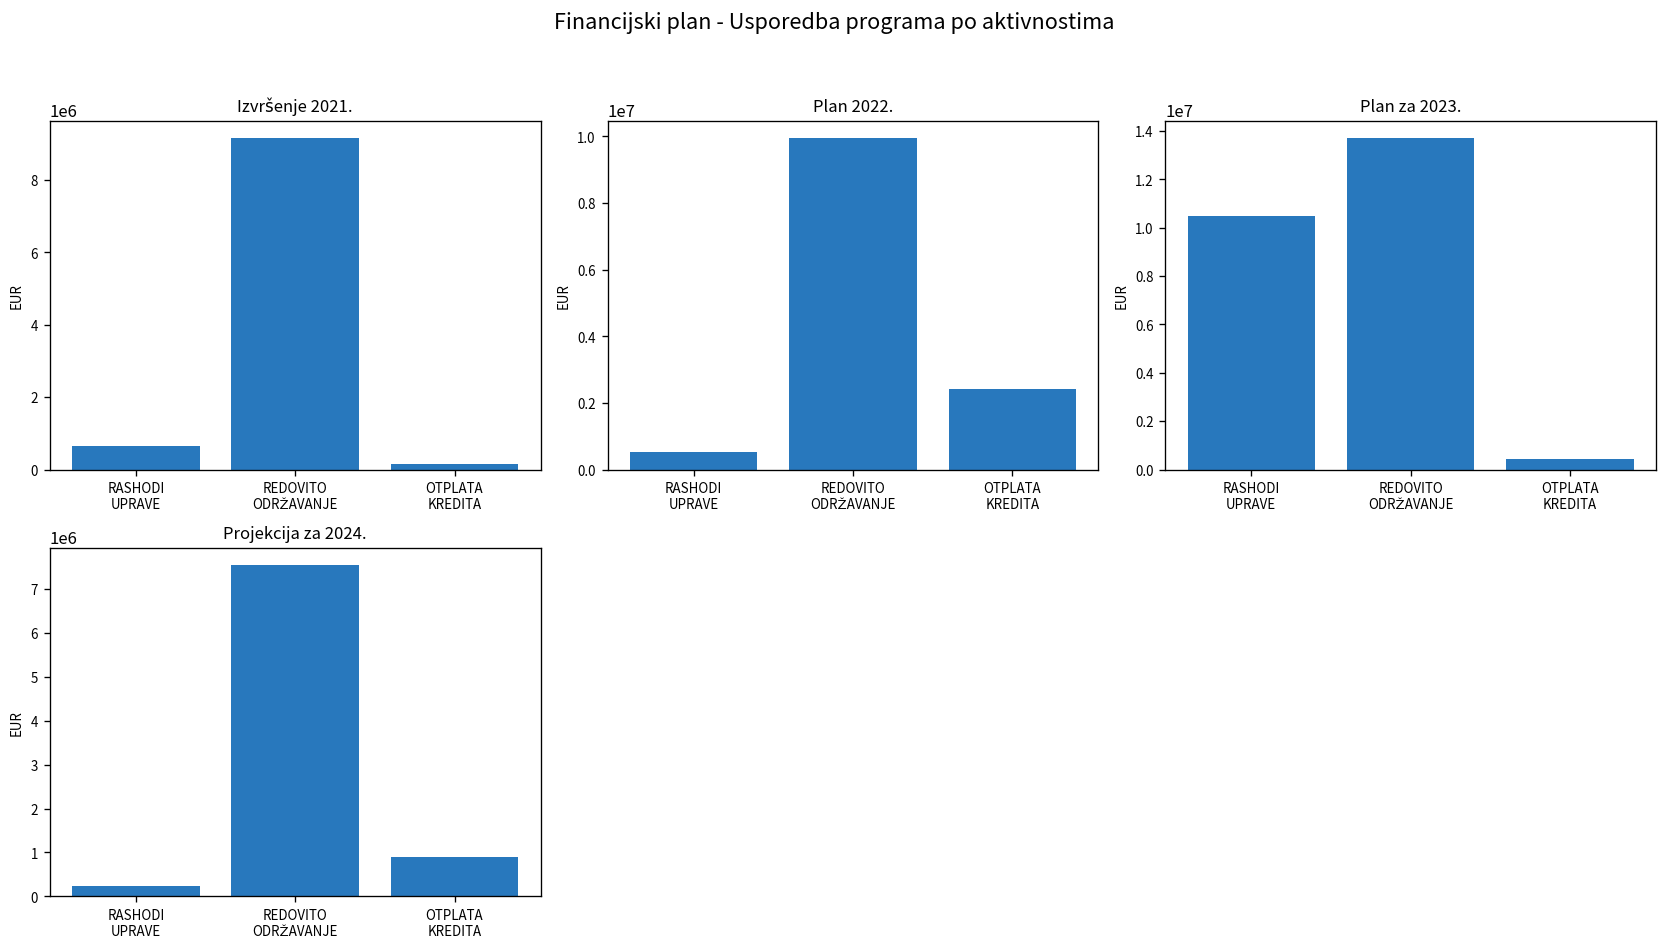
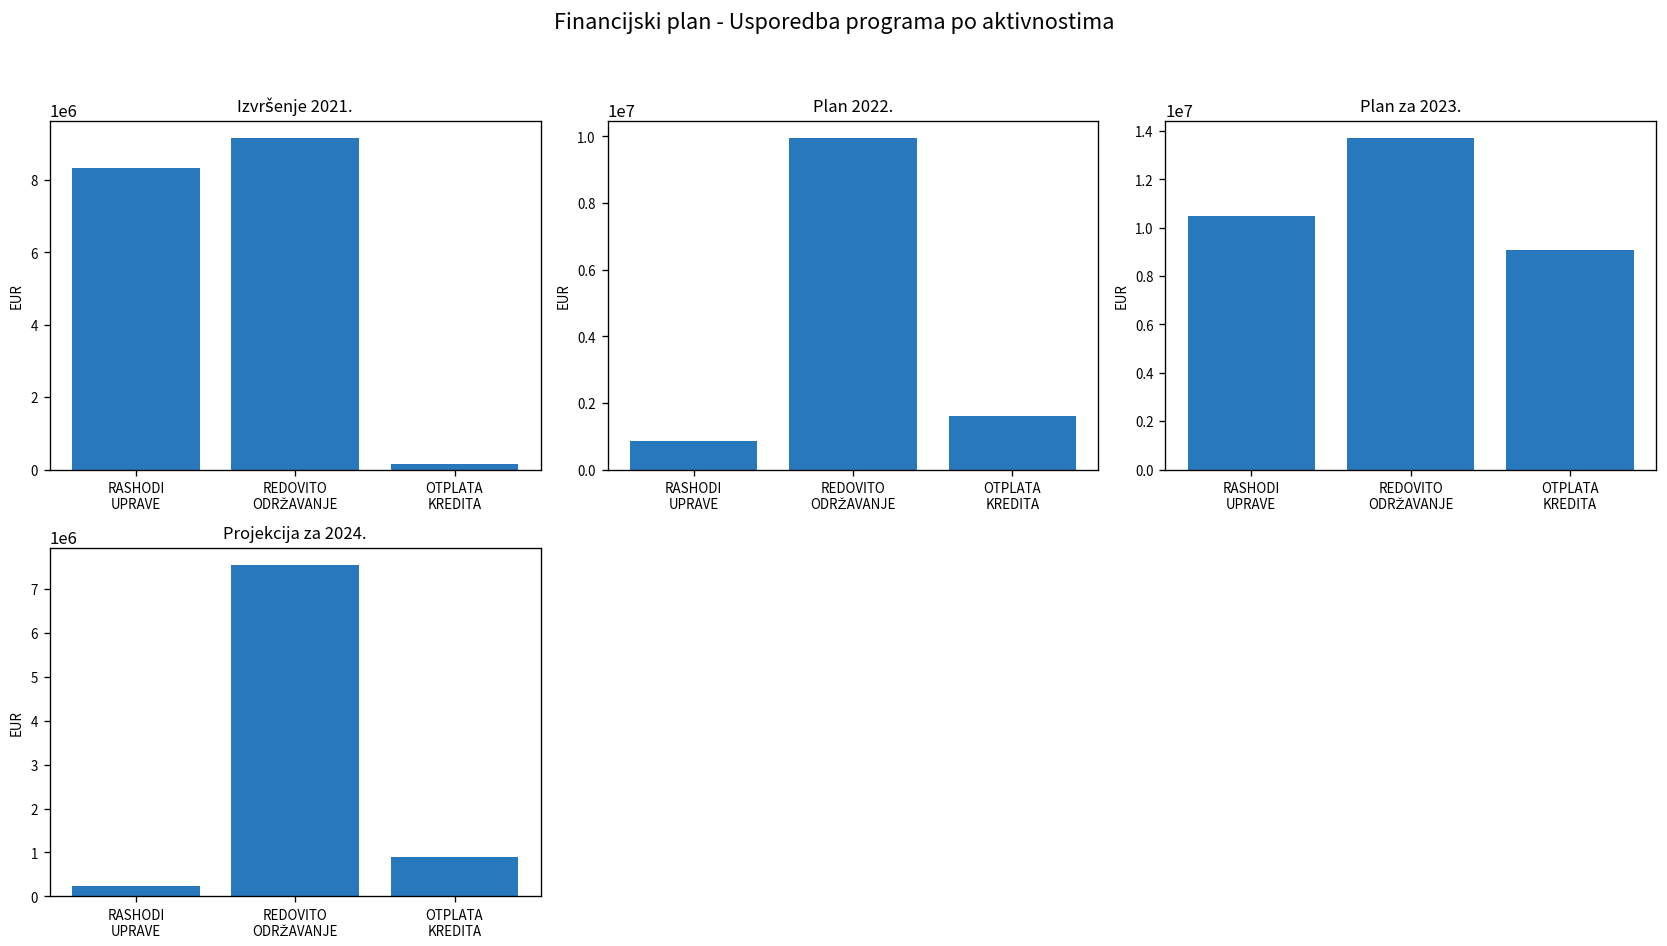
Izvršenje 2021., RASHODI UPRAVE: 700000 -> 8300000
Plan 2022., RASHODI UPRAVE: 500000 -> 900000
Plan 2022., OTPLATA KREDITA: 2400000 -> 1600000
Plan za 2023., OTPLATA KREDITA: 400000 -> 9100000
